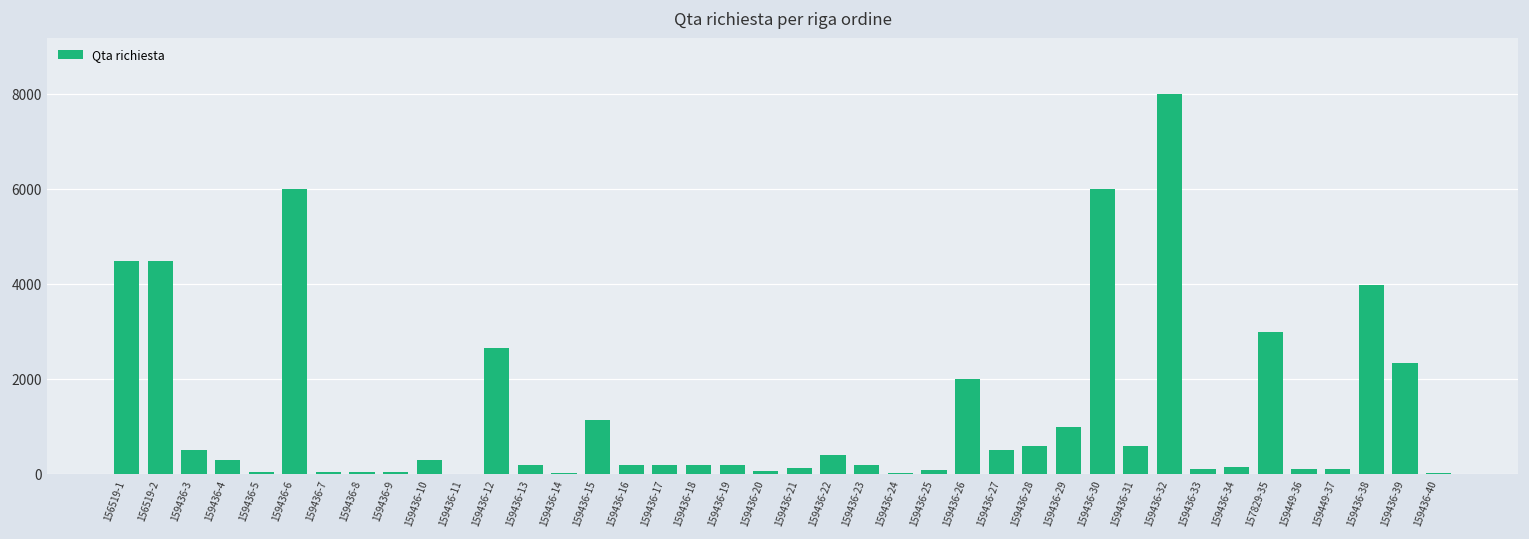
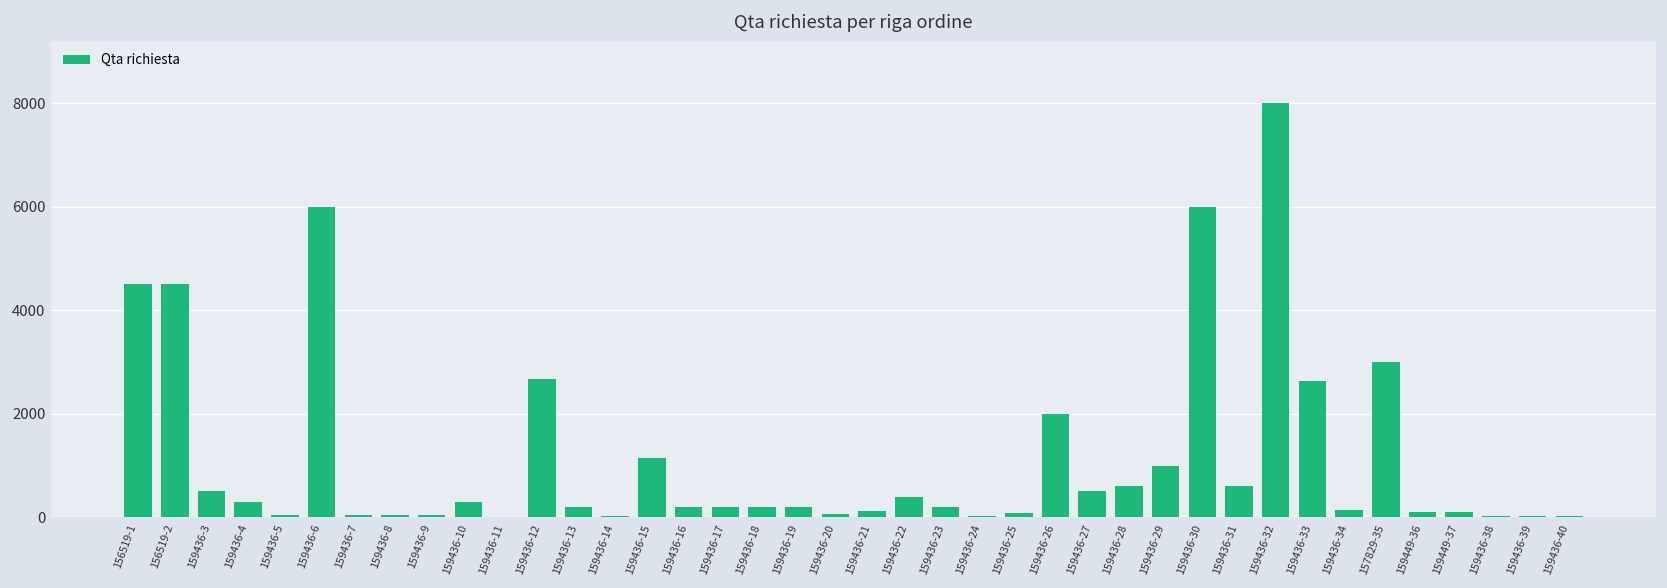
159436-33: 100 -> 2600
159436-38: 4000 -> 0
159436-39: 2300 -> 0
